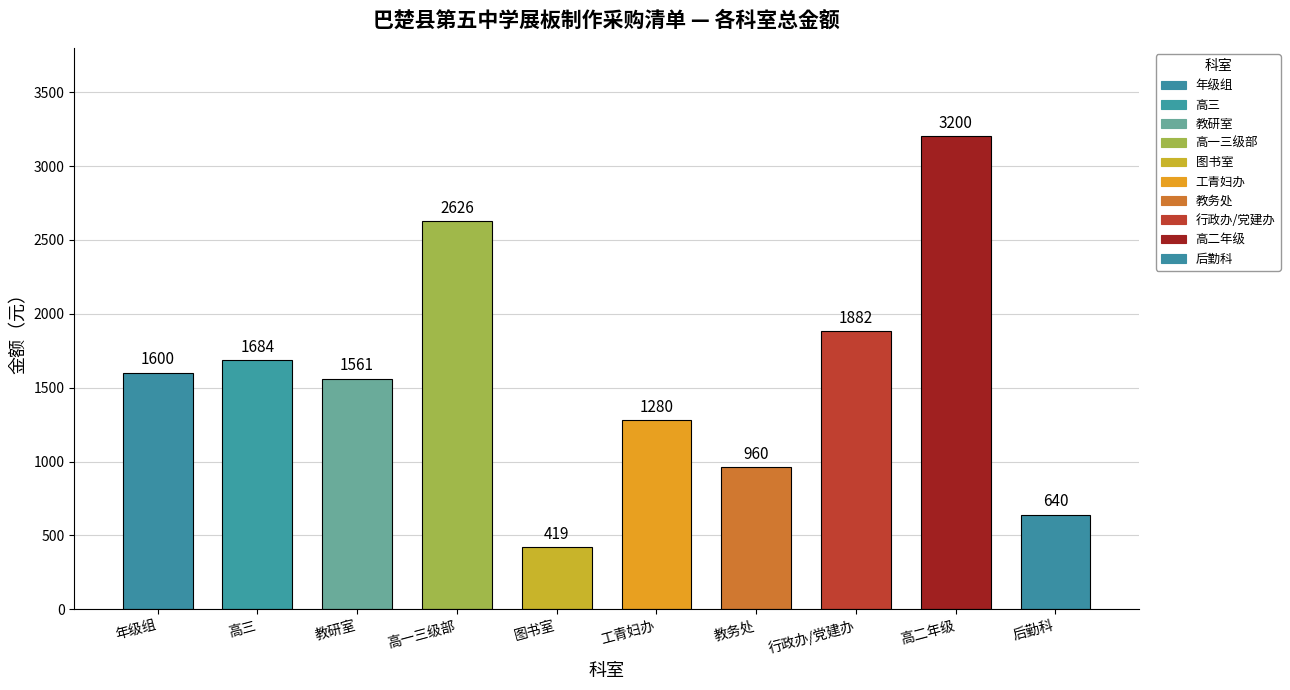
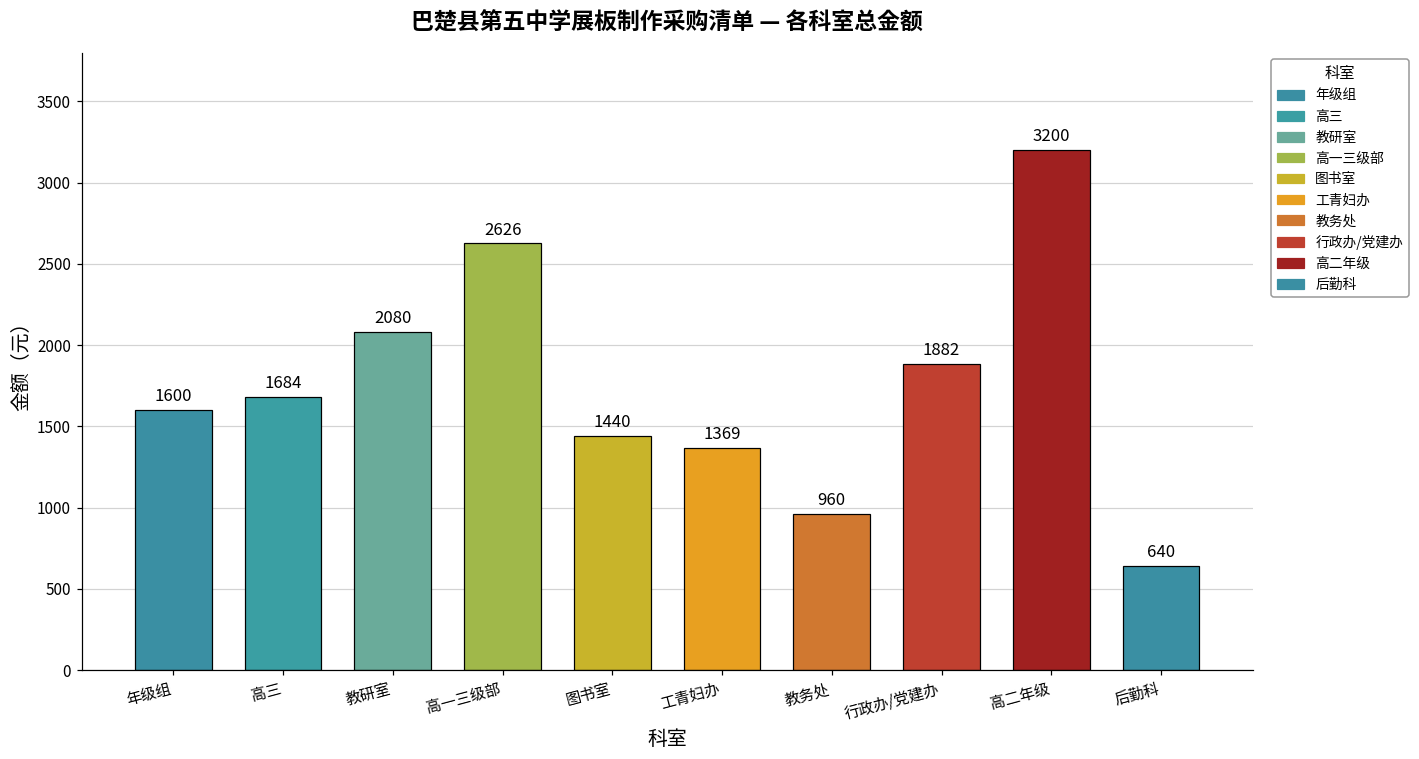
教研室: 1561 -> 2080
图书室: 419 -> 1440
工青妇办: 1280 -> 1369
